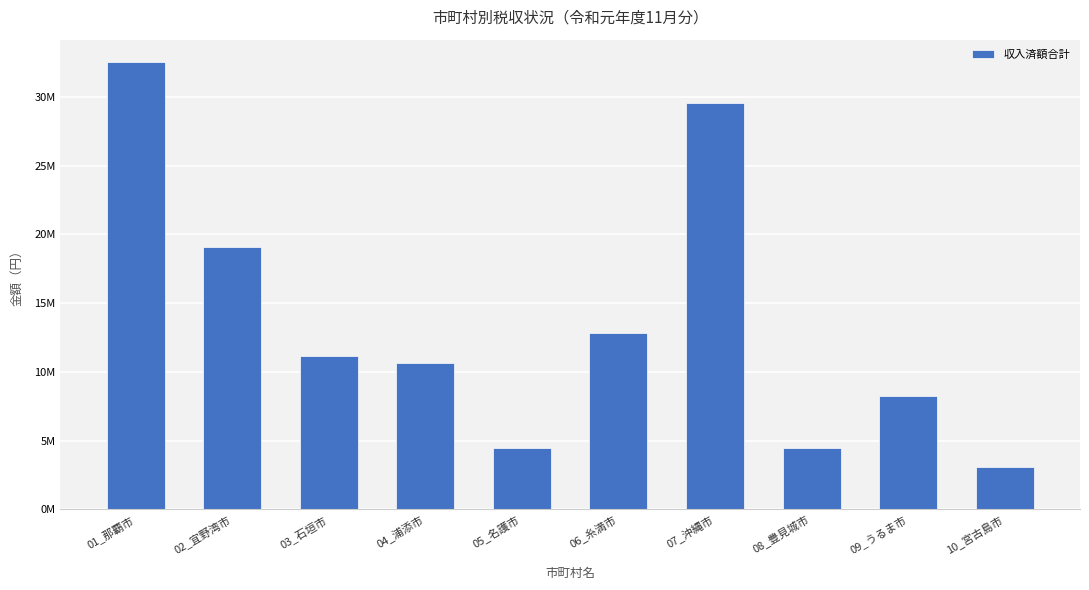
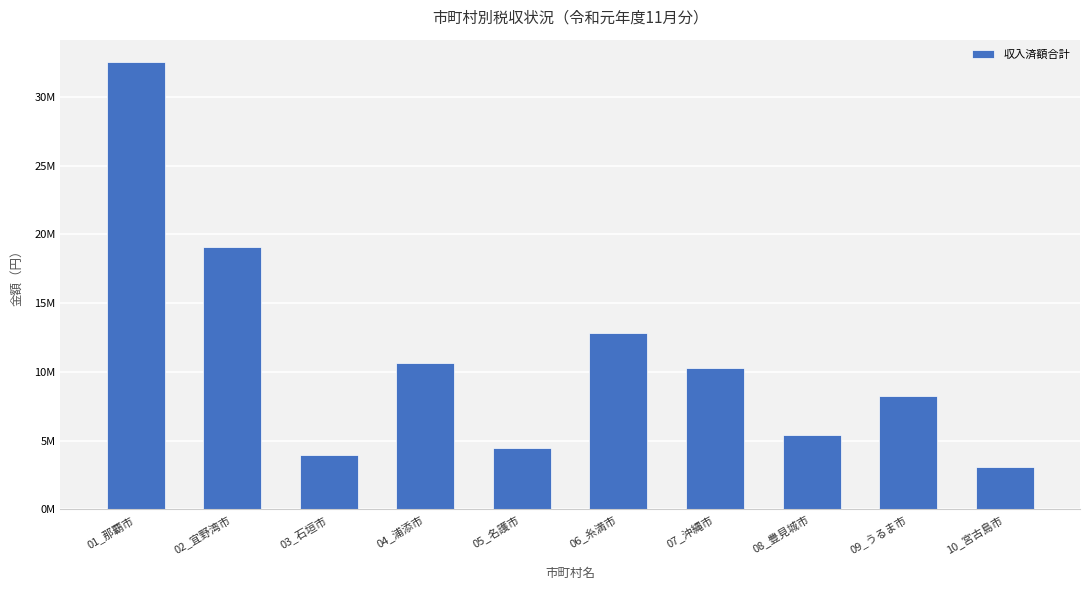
03_石垣市: 11200000 -> 4000000
07_沖縄市: 29600000 -> 10300000
08_豊見城市: 4500000 -> 5400000
